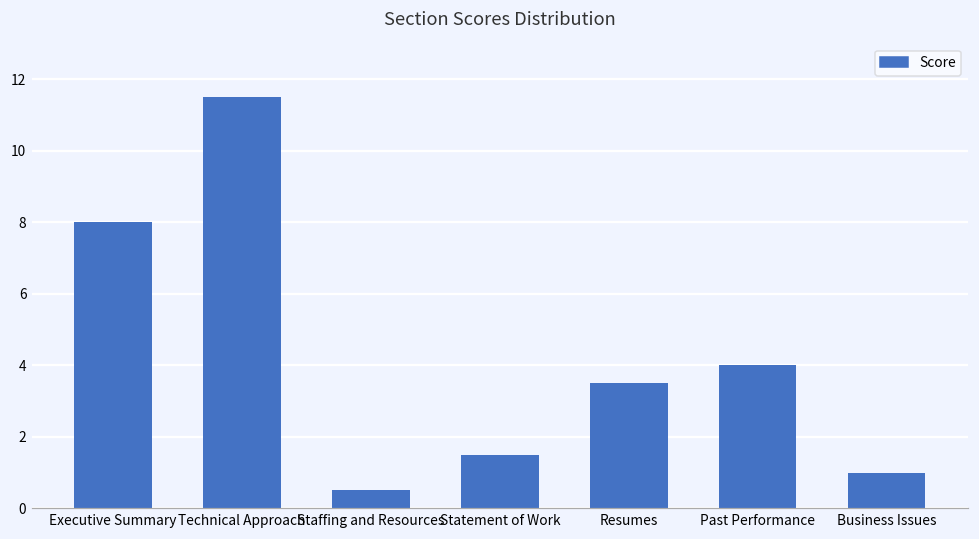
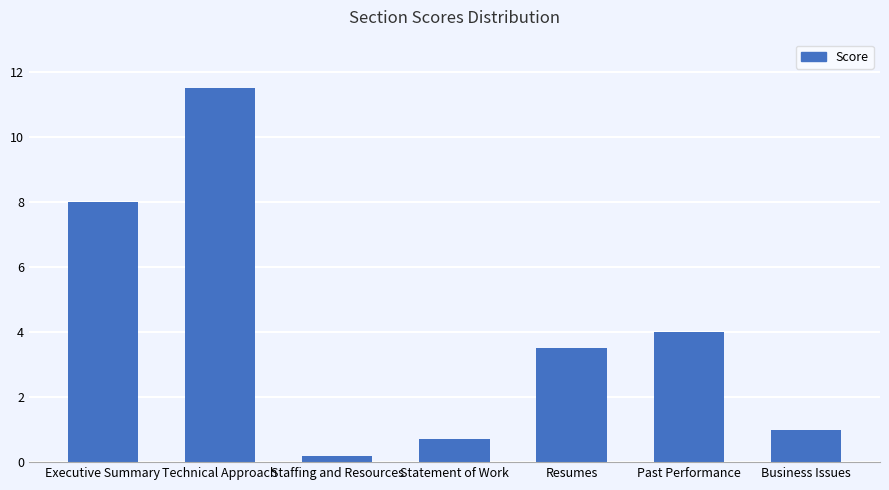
Staffing and Resources: 0.5 -> 0.2
Statement of Work: 1.5 -> 0.7
